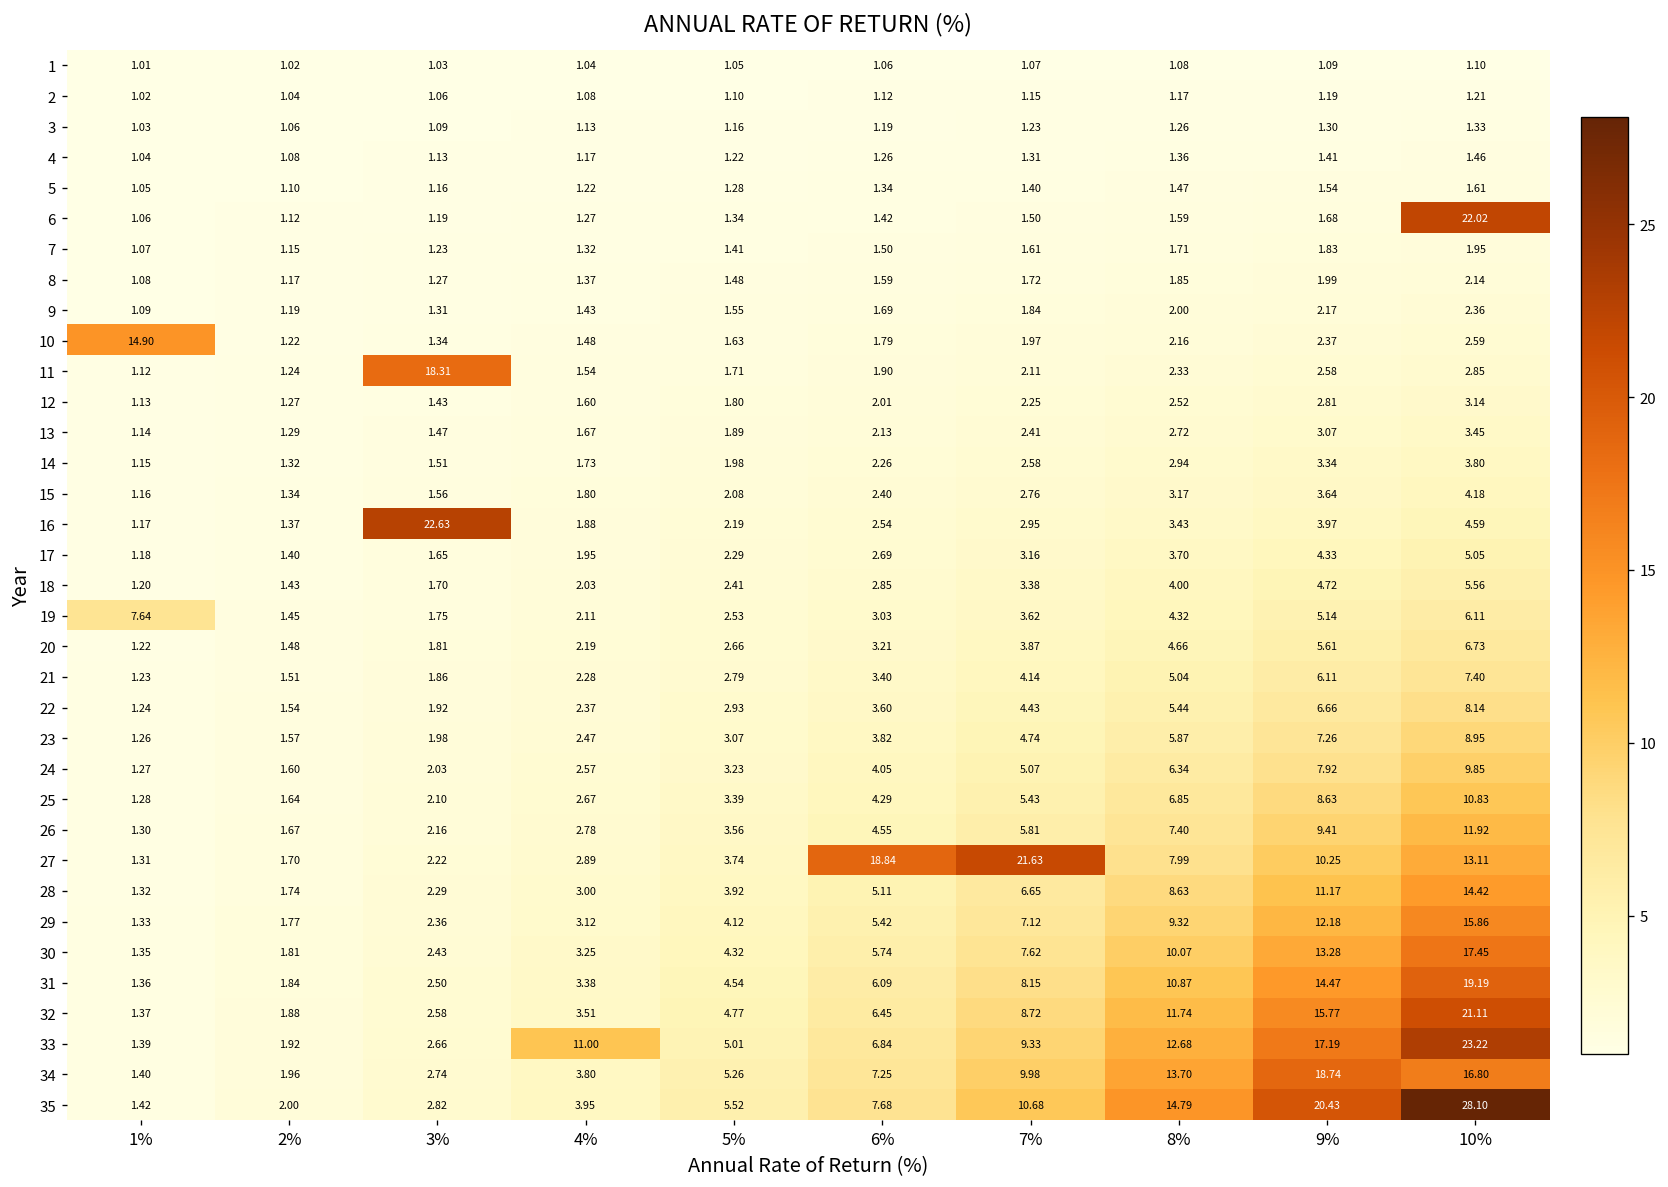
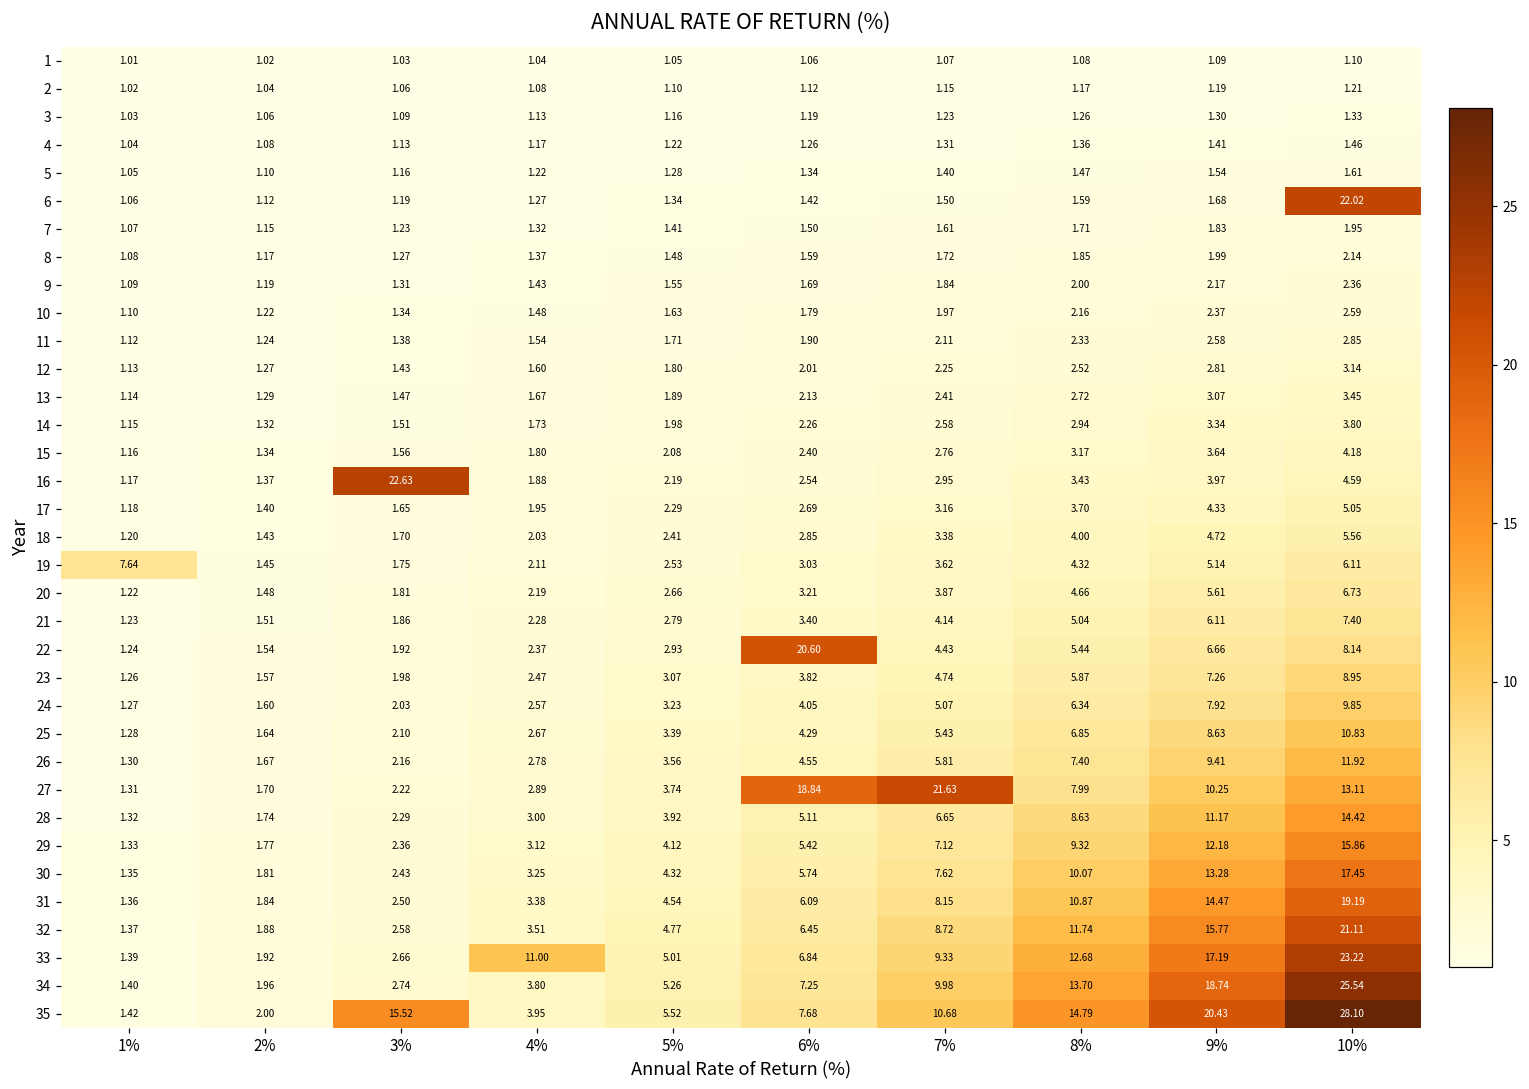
10, 1%: 14.90 -> 1.10
11, 3%: 18.31 -> 1.38
22, 6%: 3.60 -> 20.60
34, 10%: 16.80 -> 25.54
35, 3%: 2.82 -> 15.52
